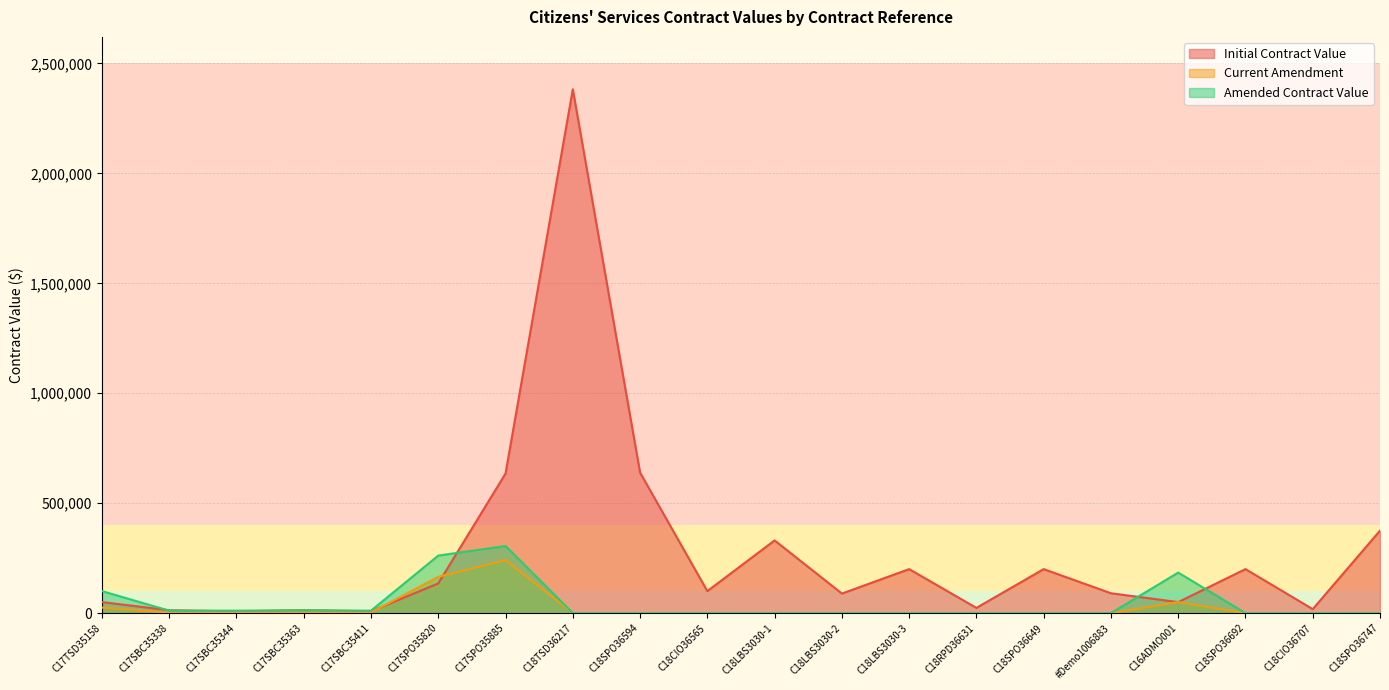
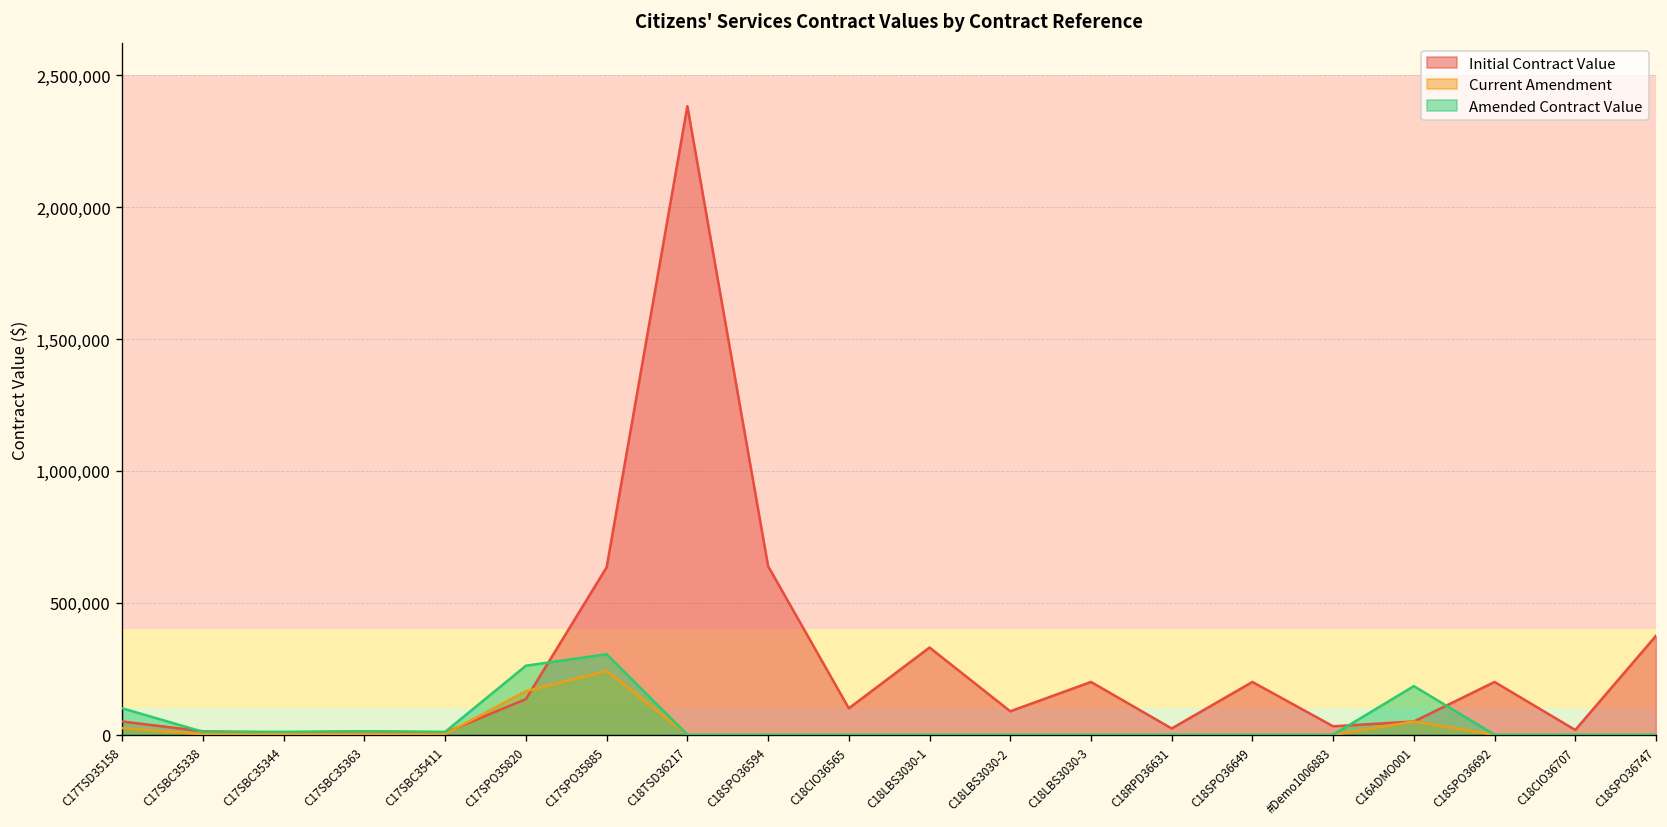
Initial Contract Value, #Demo1006883: 90,000 -> 30,000
